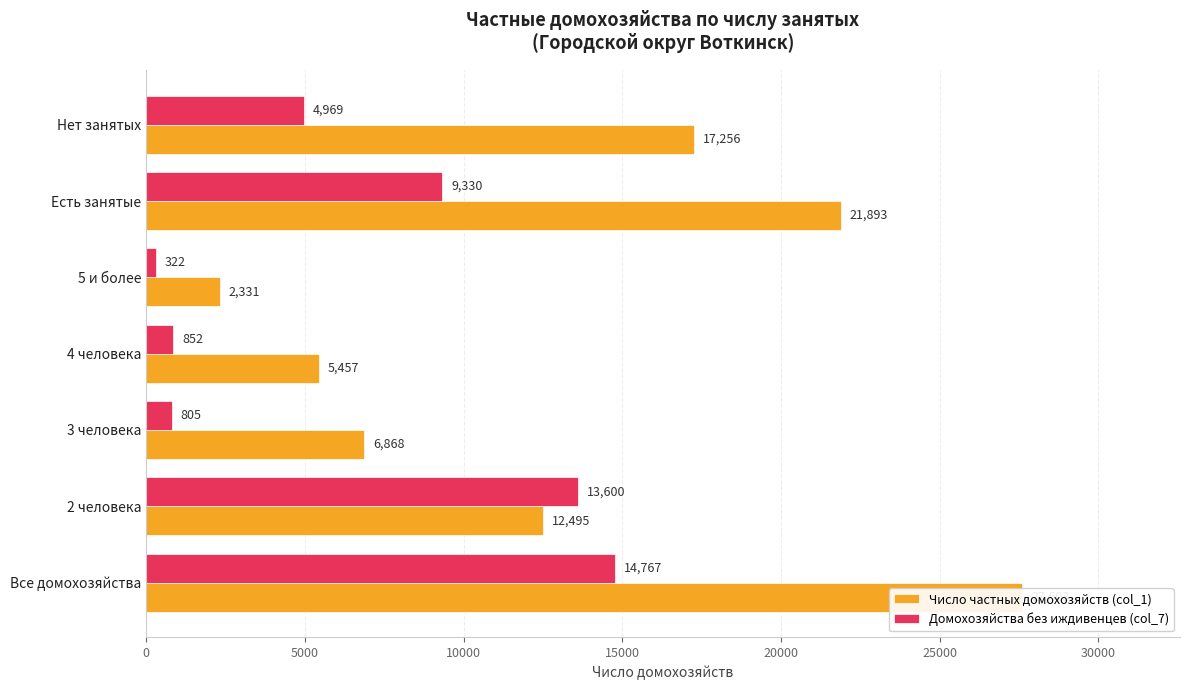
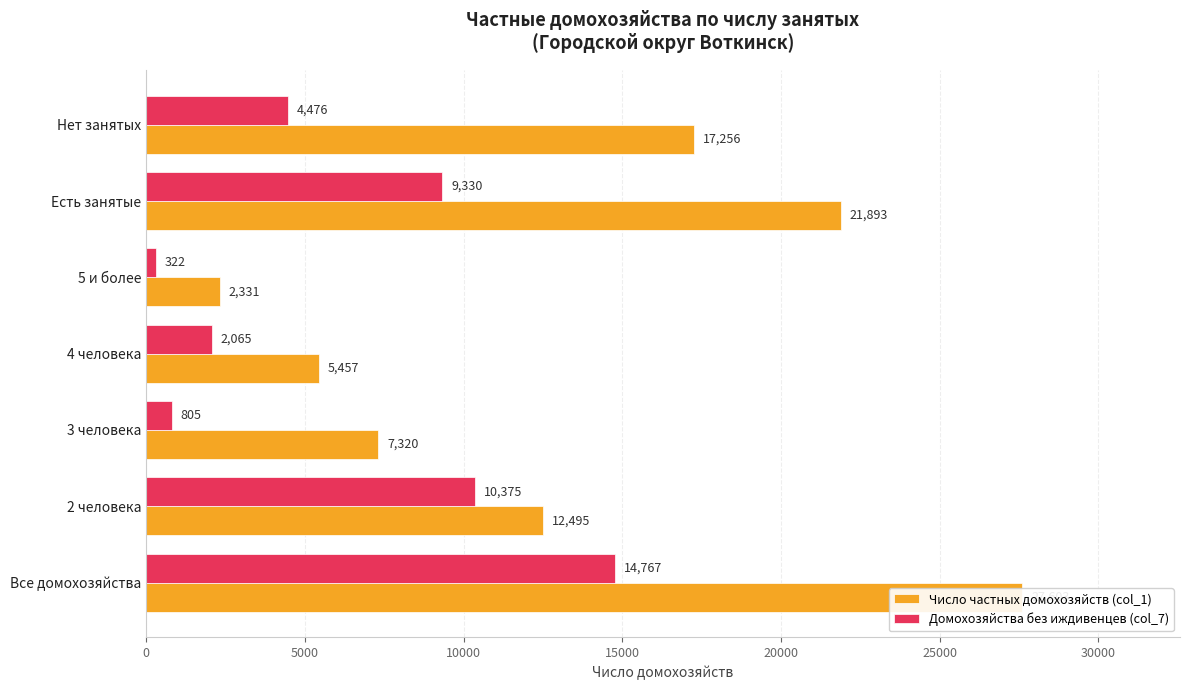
Домохозяйства без иждивенцев (col_7), Нет занятых: 4,969 -> 4,476
Домохозяйства без иждивенцев (col_7), 4 человека: 852 -> 2,065
Число частных домохозяйств (col_1), 3 человека: 6,868 -> 7,320
Домохозяйства без иждивенцев (col_7), 2 человека: 13,600 -> 10,375
